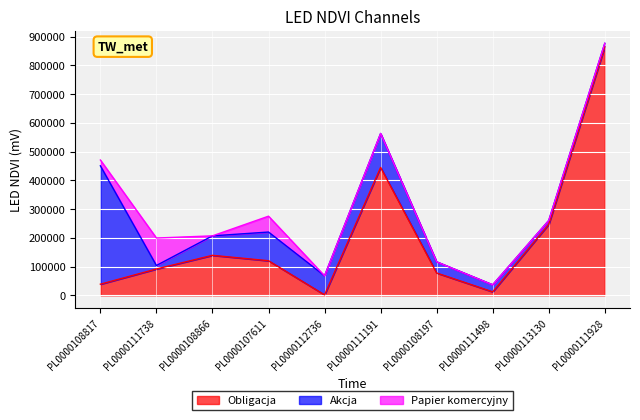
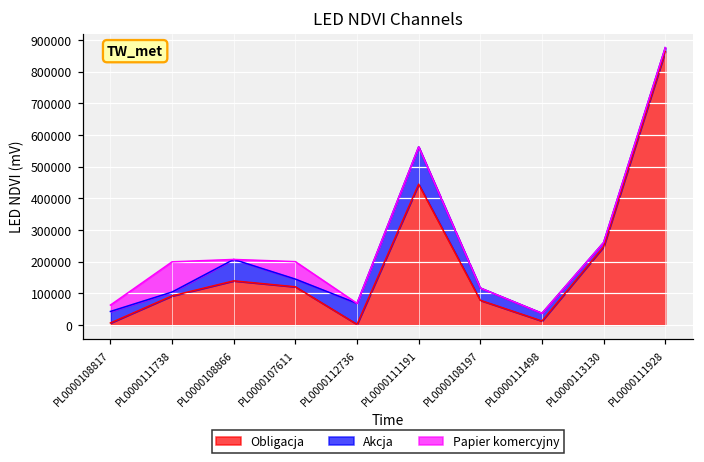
Obligacja, PL0000108817: 40000 -> 10000
Akcja, PL0000108817: 410000 -> 40000
Akcja, PL0000107611: 100000 -> 20000
